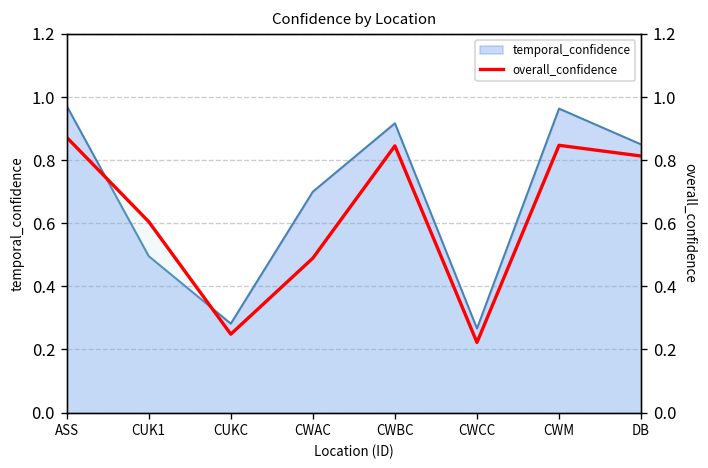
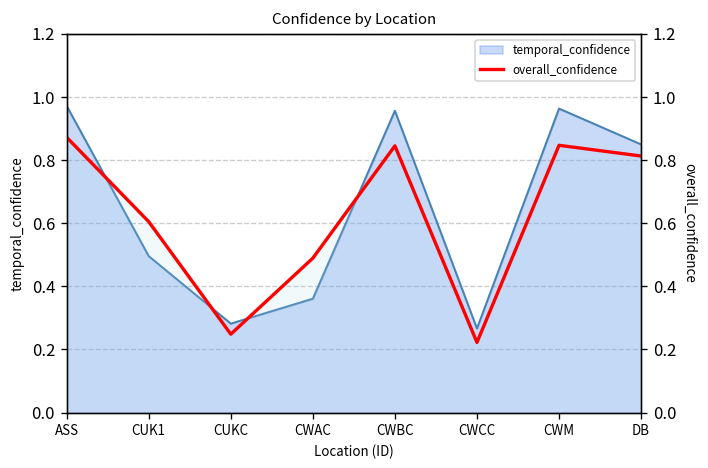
temporal_confidence, CWAC: 0.70 -> 0.36
temporal_confidence, CWBC: 0.92 -> 0.96
